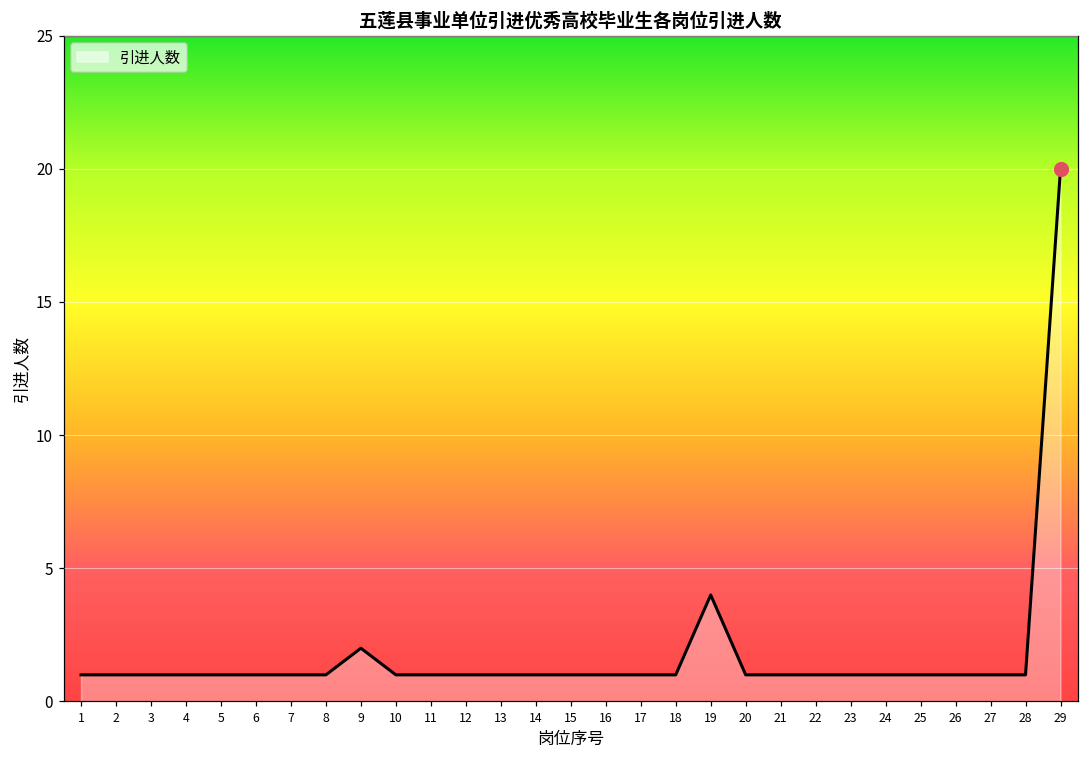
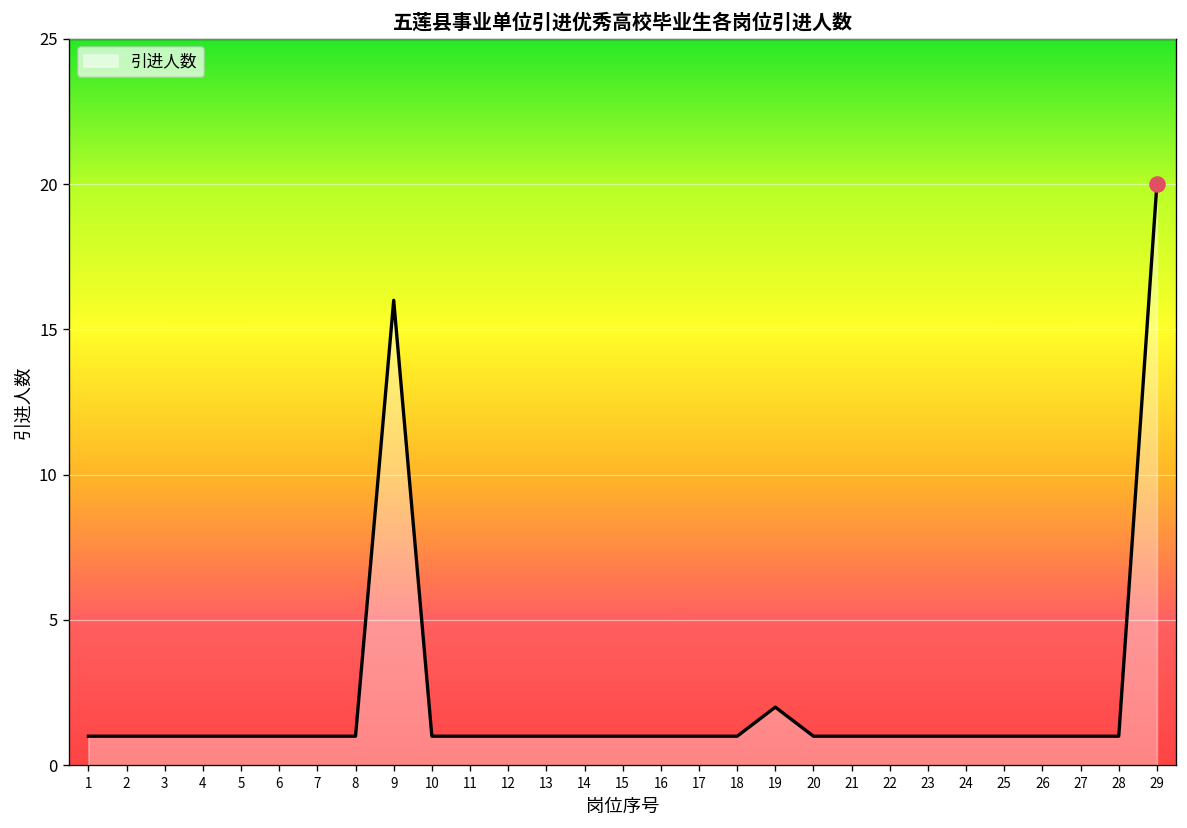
引进人数, 9: 2 -> 16
引进人数, 19: 4 -> 2
